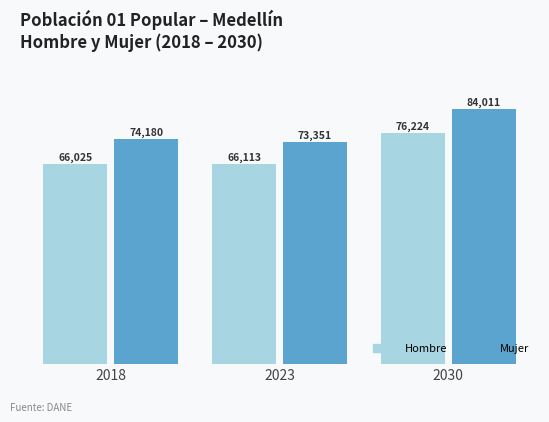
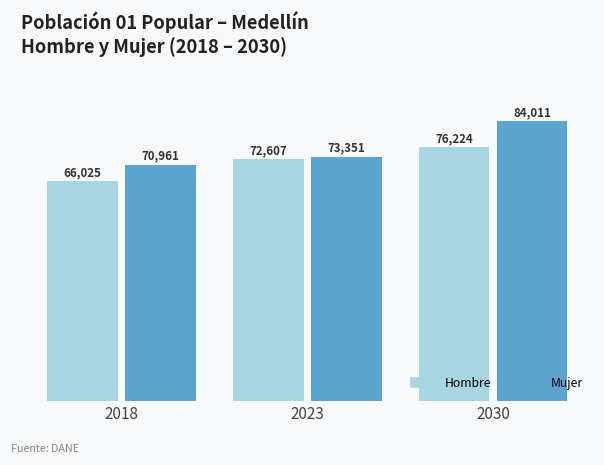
Mujer, 2018: 74,180 -> 70,961
Hombre, 2023: 66,113 -> 72,607
